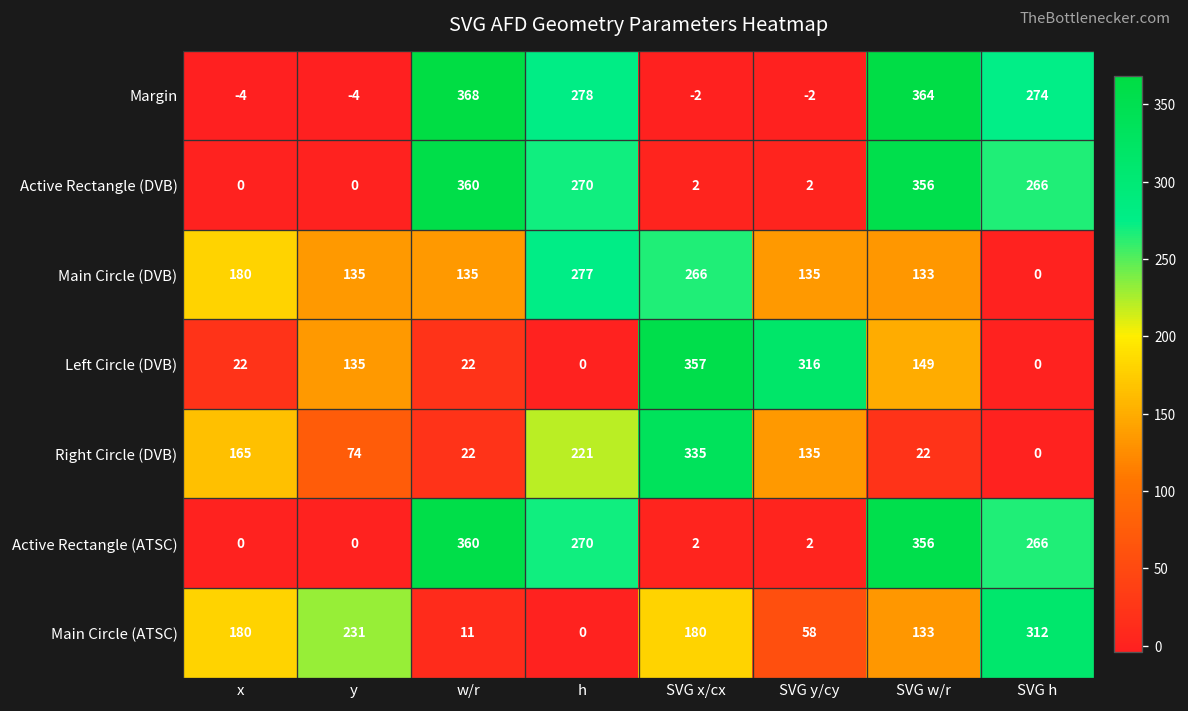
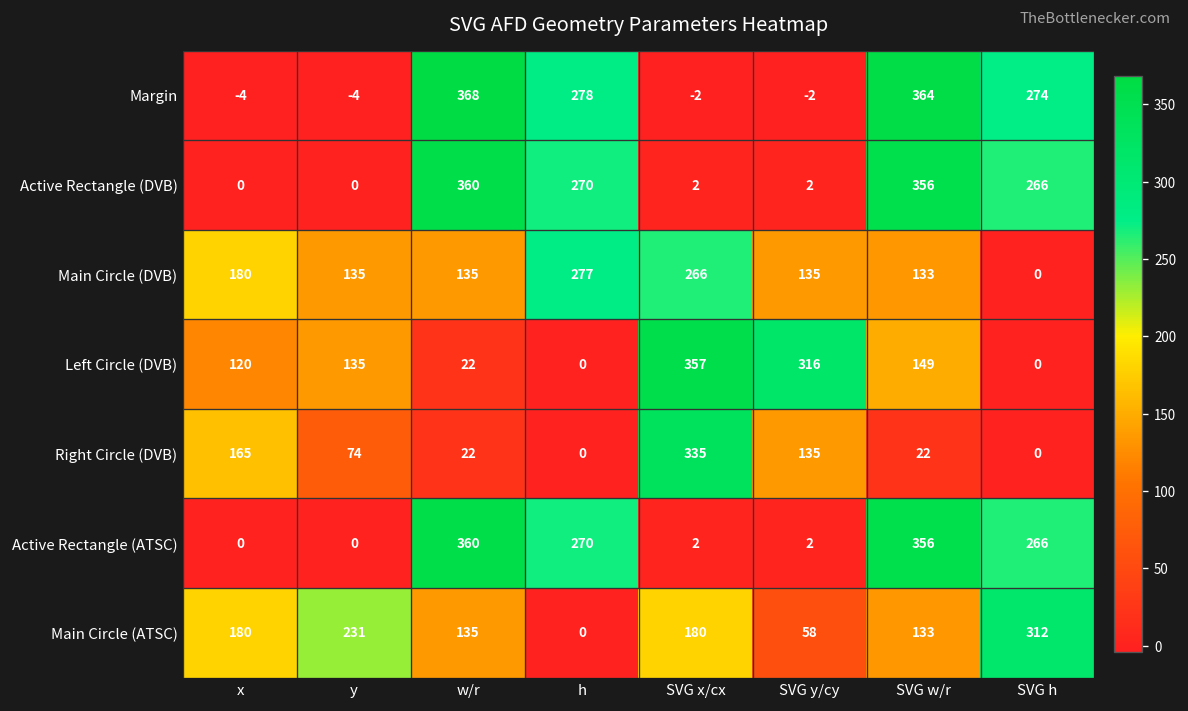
Left Circle (DVB), x: 22 -> 120
Right Circle (DVB), h: 221 -> 0
Main Circle (ATSC), w/r: 11 -> 135
